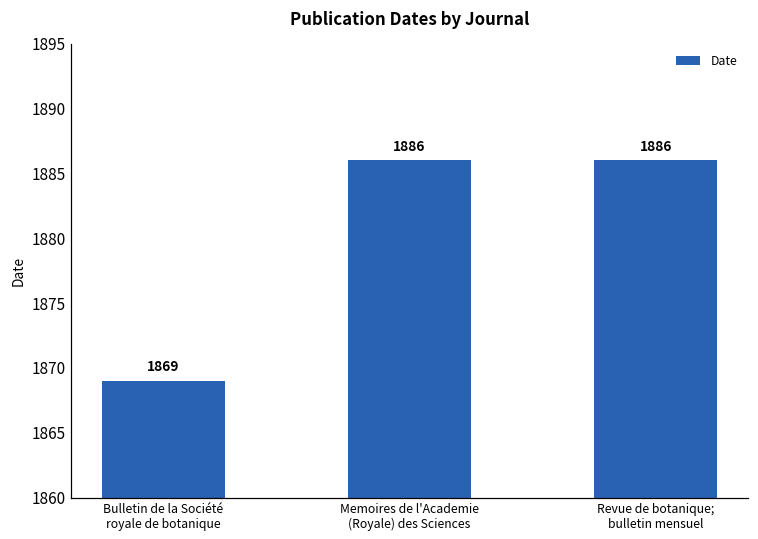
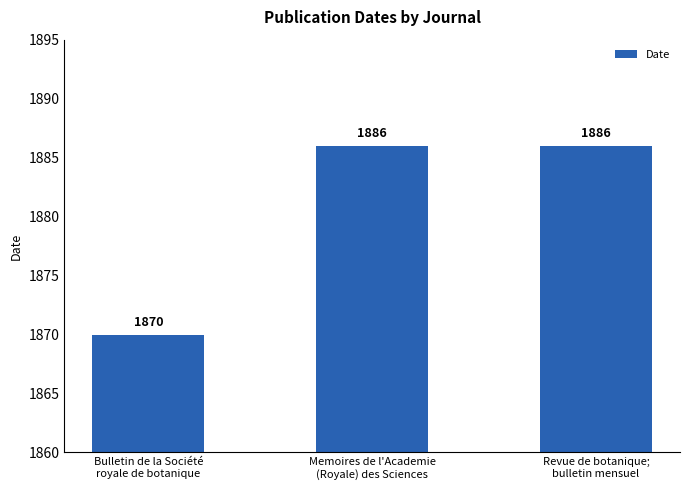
Bulletin de la Société royale de botanique: 1869 -> 1870
